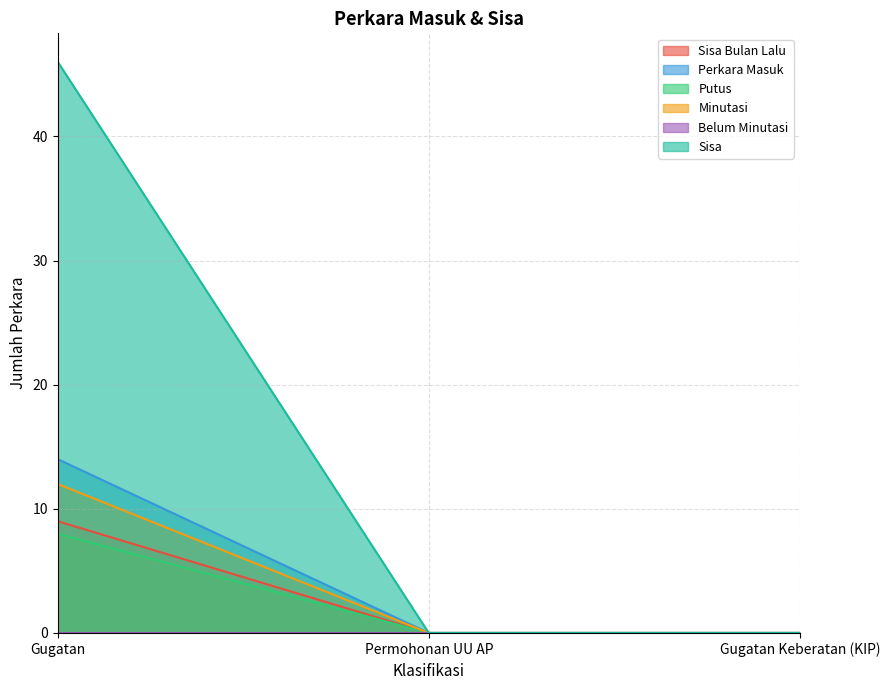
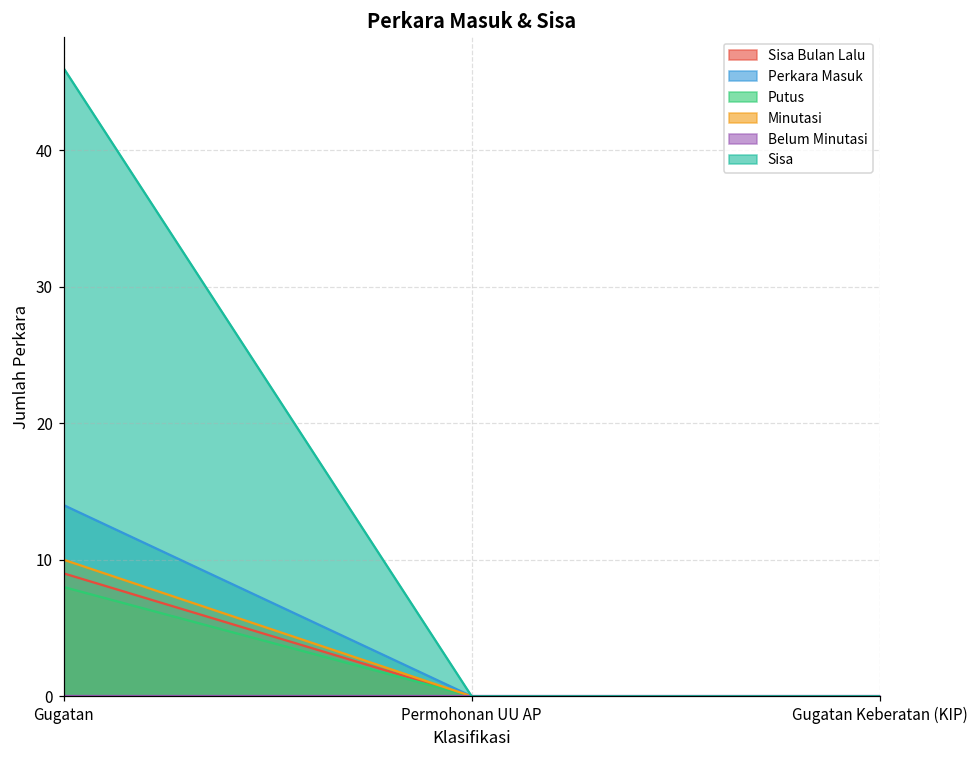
Minutasi, Gugatan: 12 -> 10
